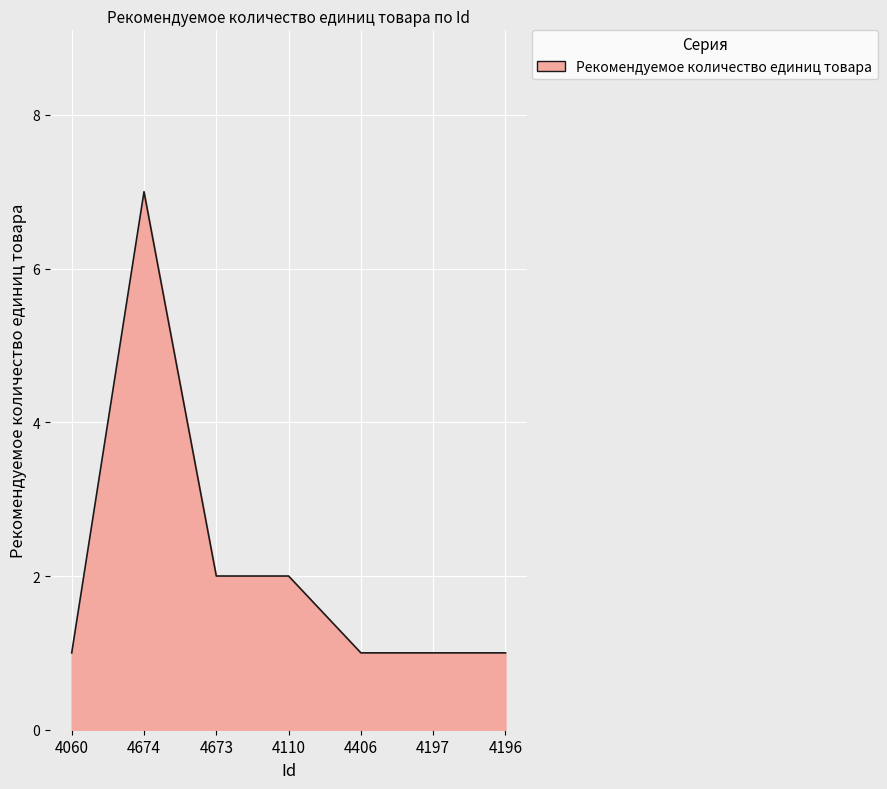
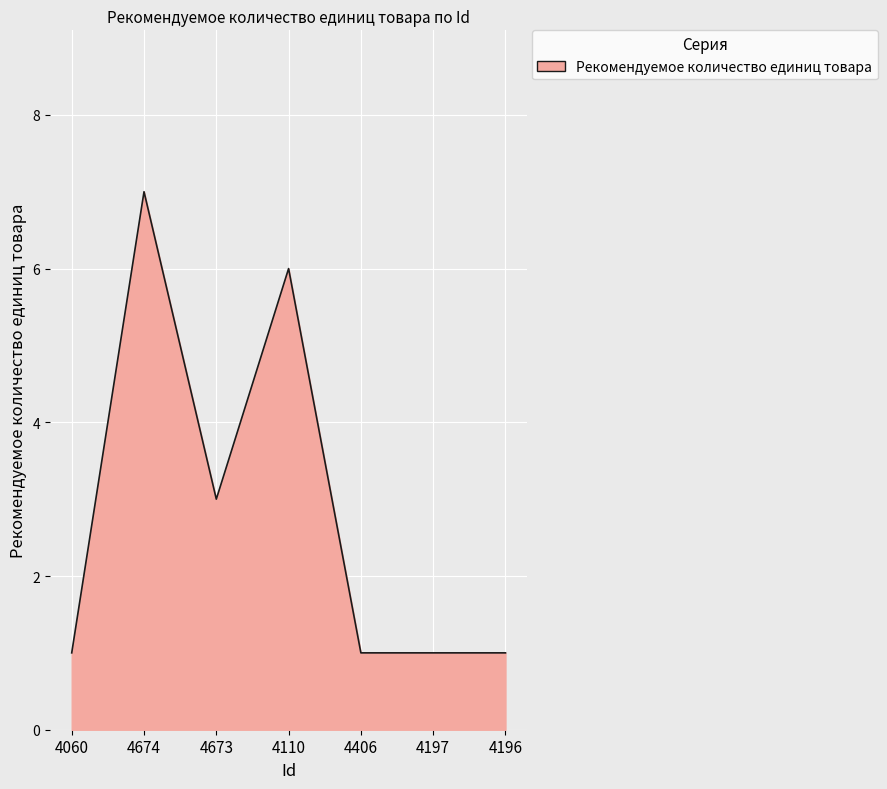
4673: 2 -> 3
4110: 2 -> 6
